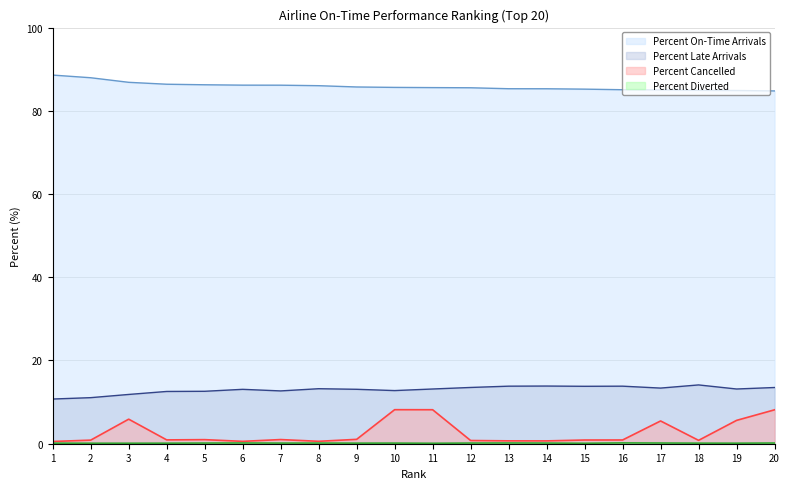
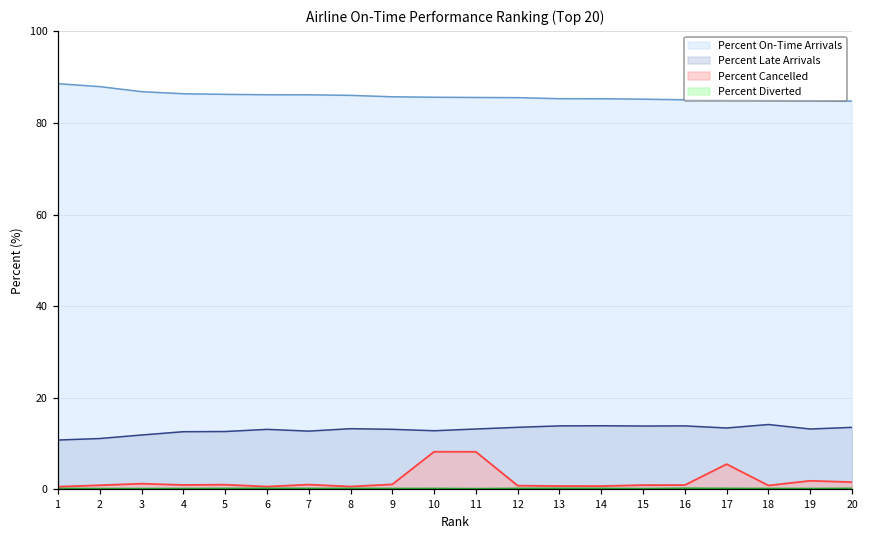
Percent Cancelled, 3: 6 -> 1
Percent Cancelled, 19: 6 -> 2
Percent Cancelled, 20: 8 -> 2
